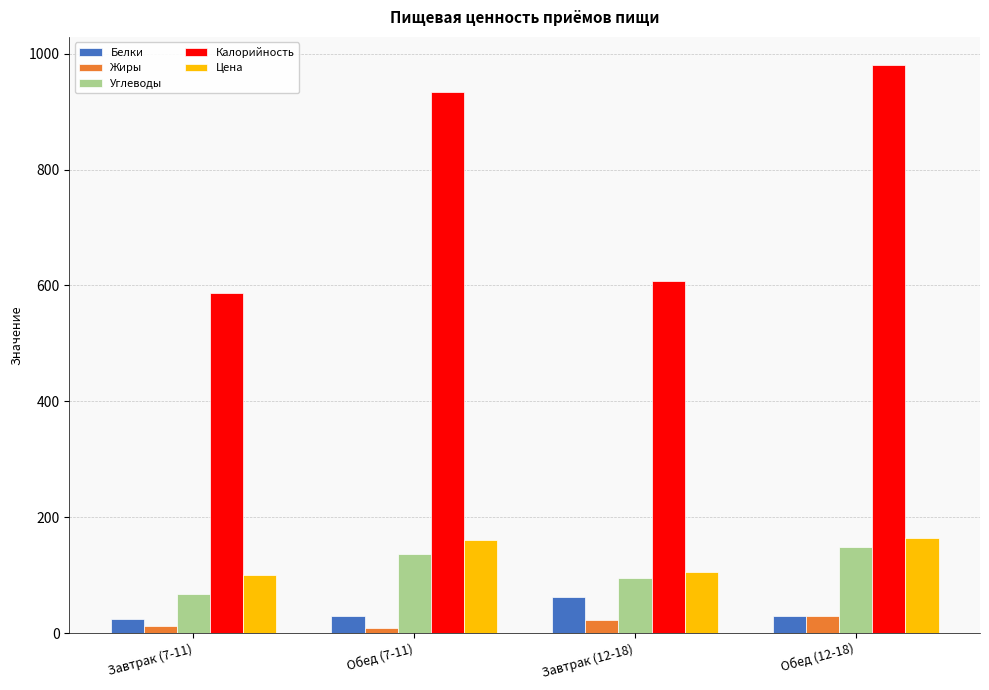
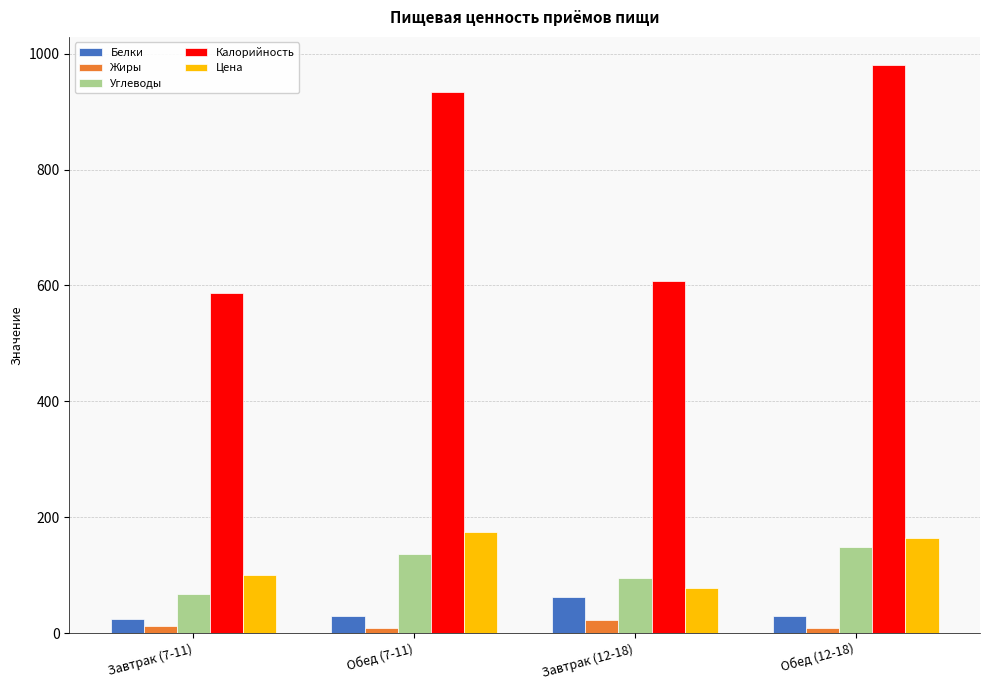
Цена, Обед (7-11): 160 -> 180
Цена, Завтрак (12-18): 110 -> 80
Жиры, Обед (12-18): 30 -> 10
